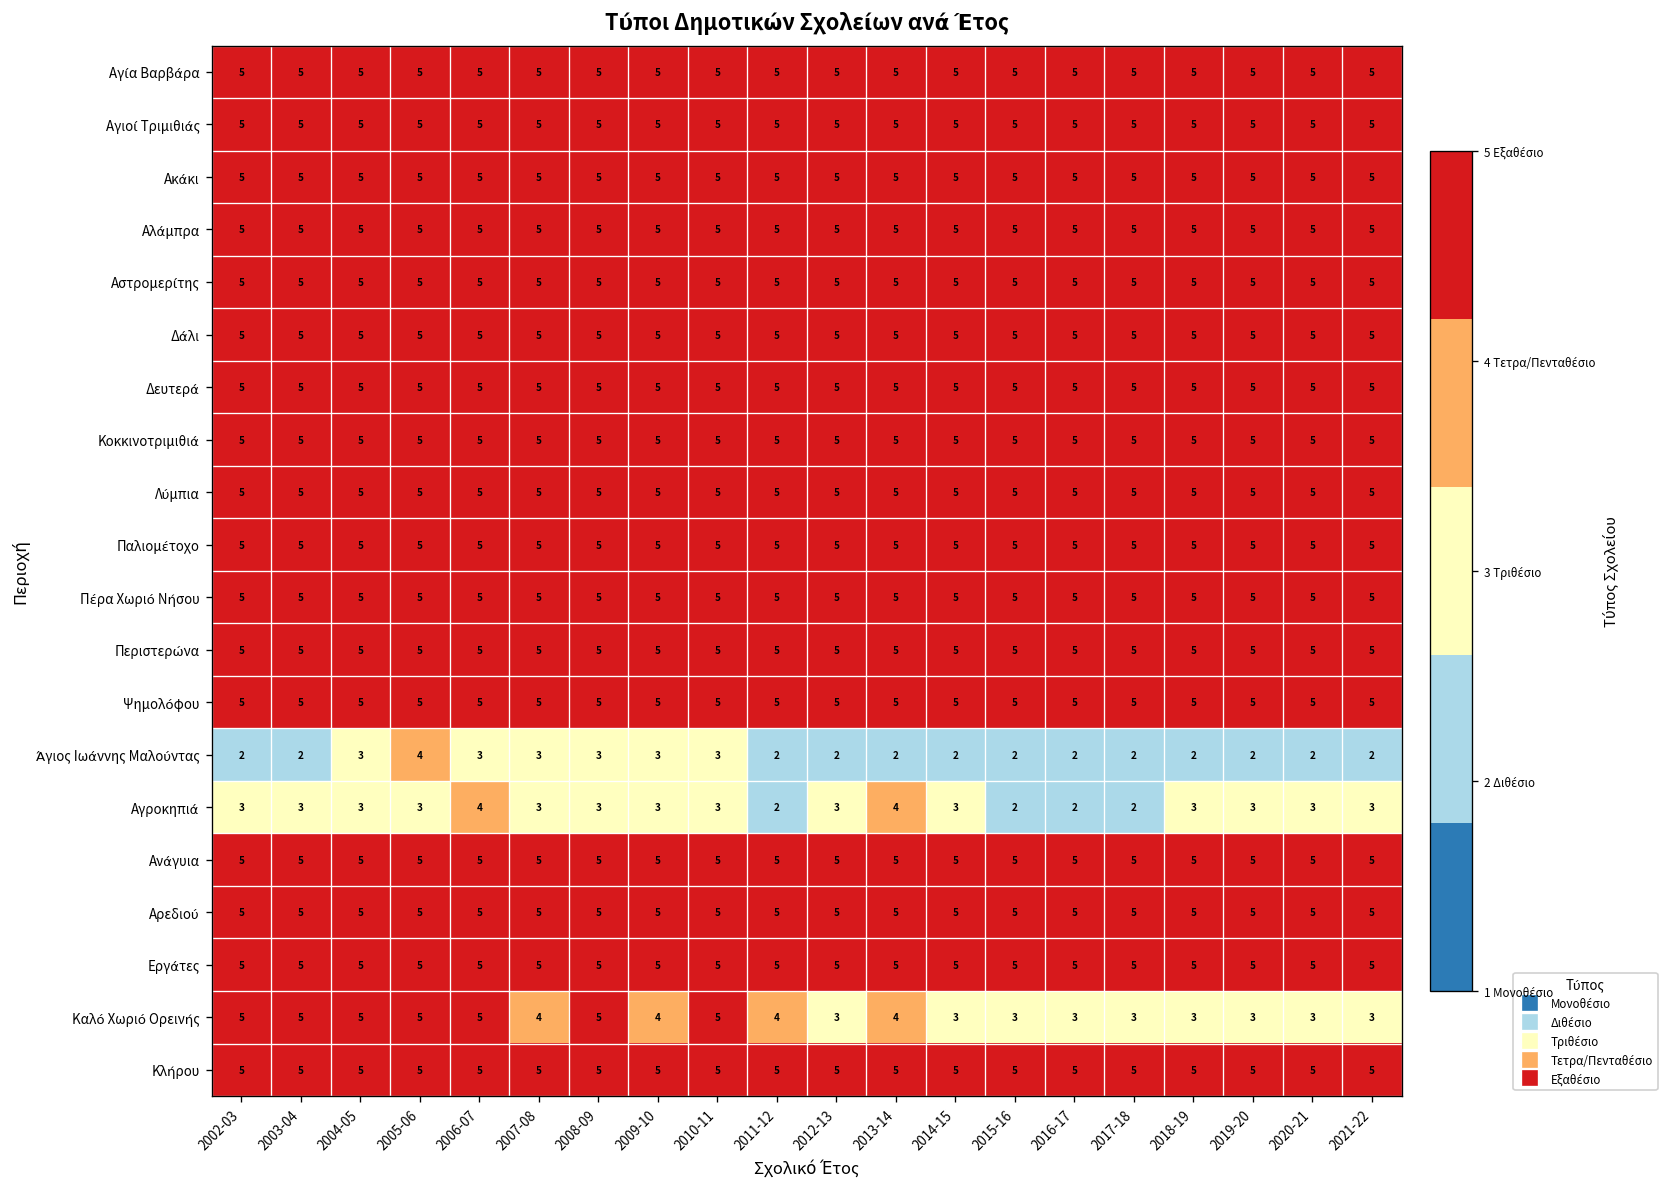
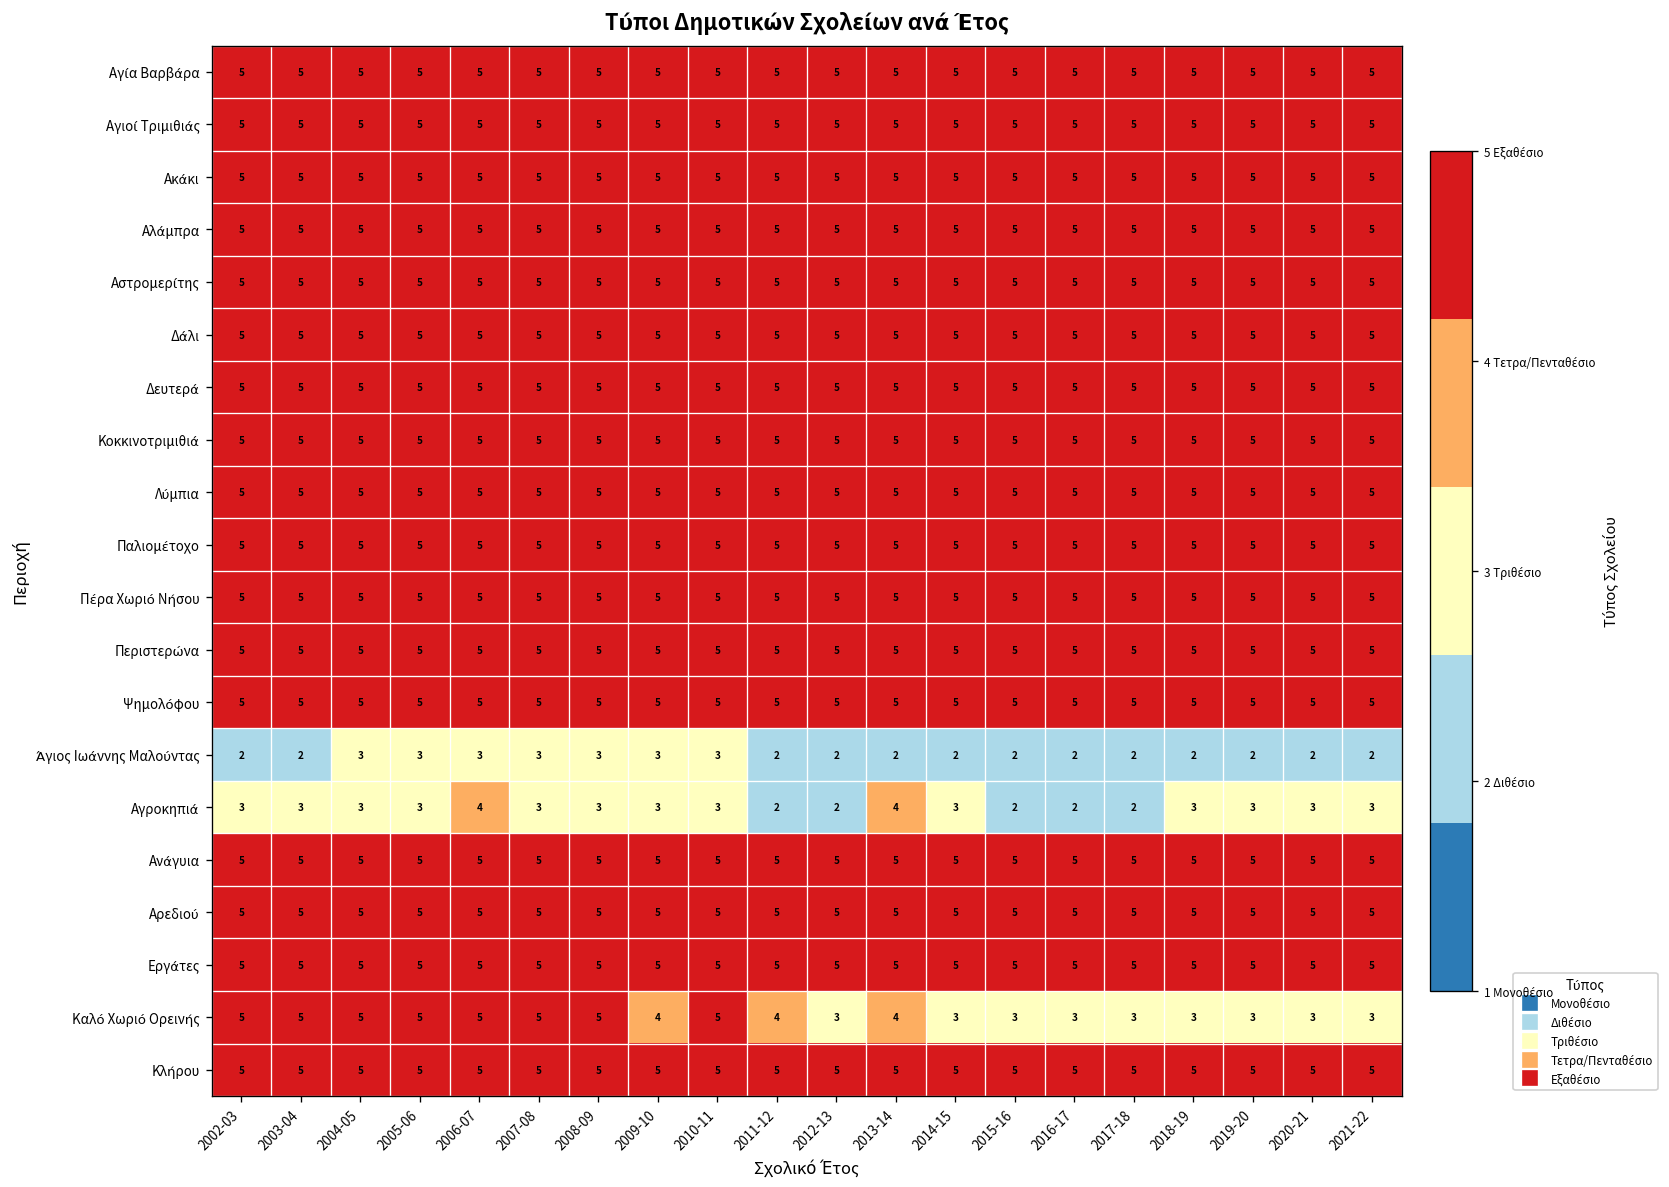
Άγιος Ιωάννης Μαλούντας, 2005-06: 4 -> 3
Αγροκηπιά, 2012-13: 3 -> 2
Καλό Χωριό Ορεινής, 2007-08: 4 -> 5
